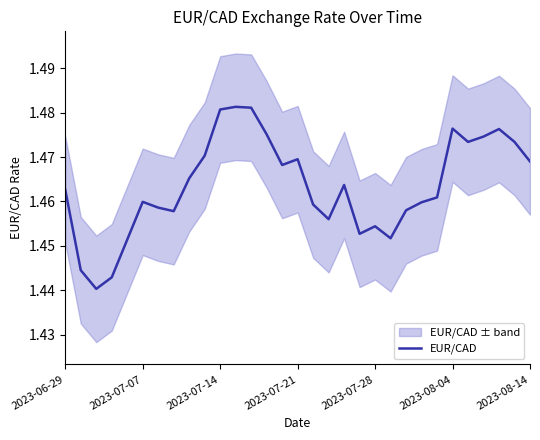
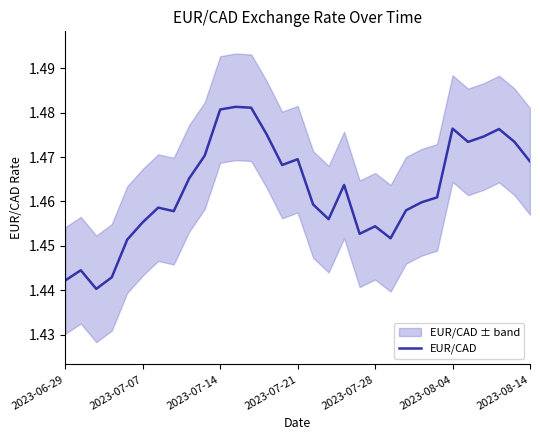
EUR/CAD, 2023-06-29: 1.463 -> 1.442
EUR/CAD, 2023-07-07: 1.460 -> 1.455
